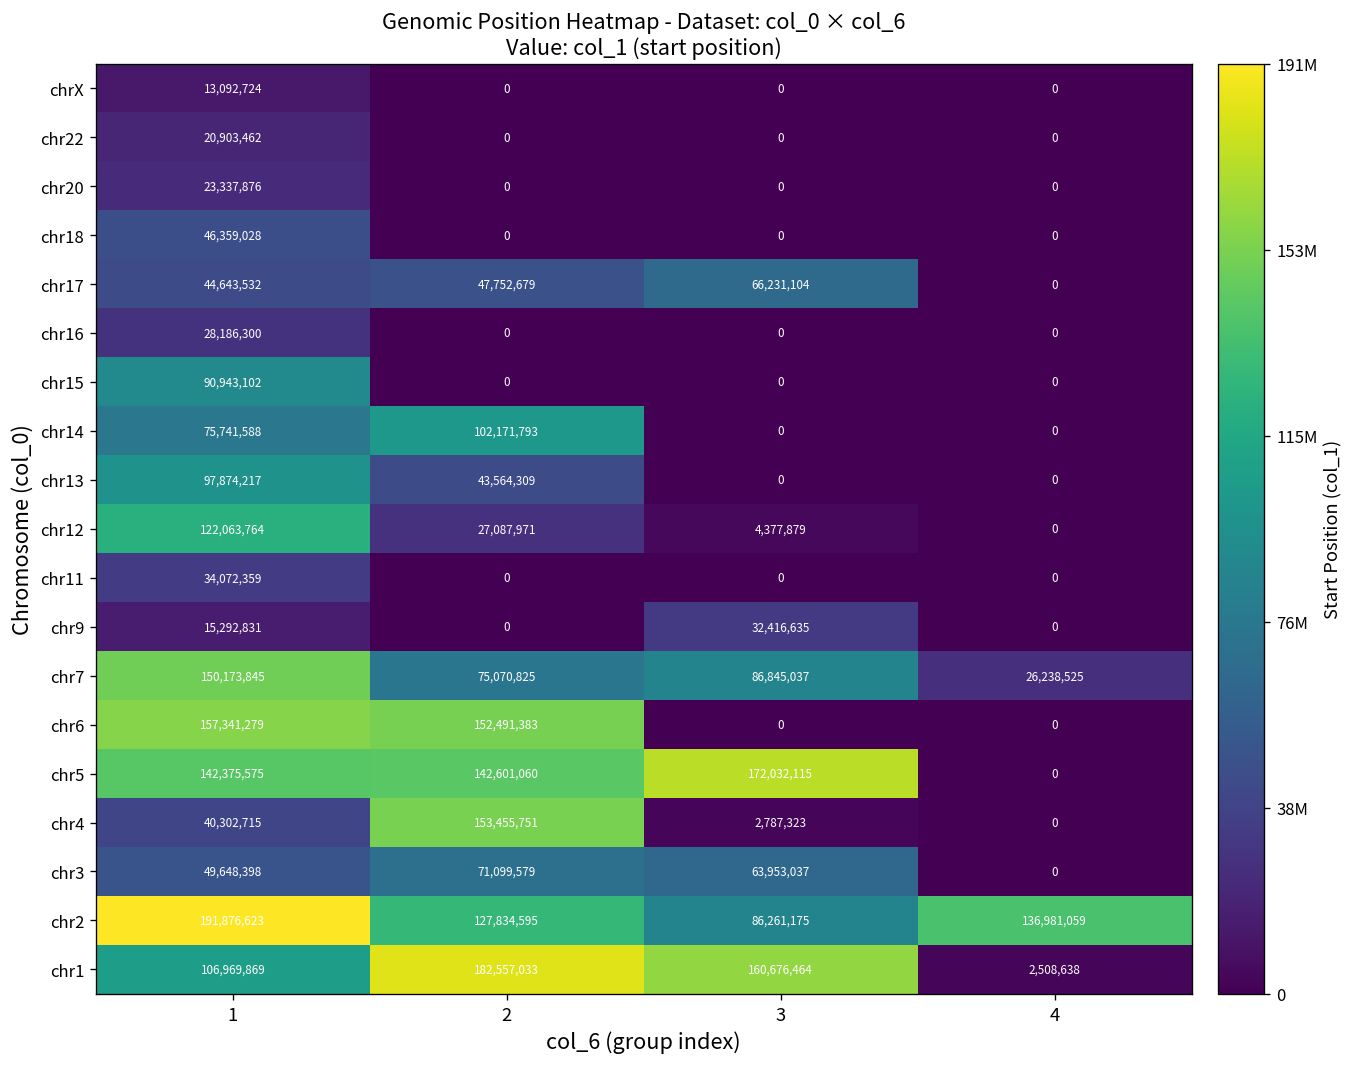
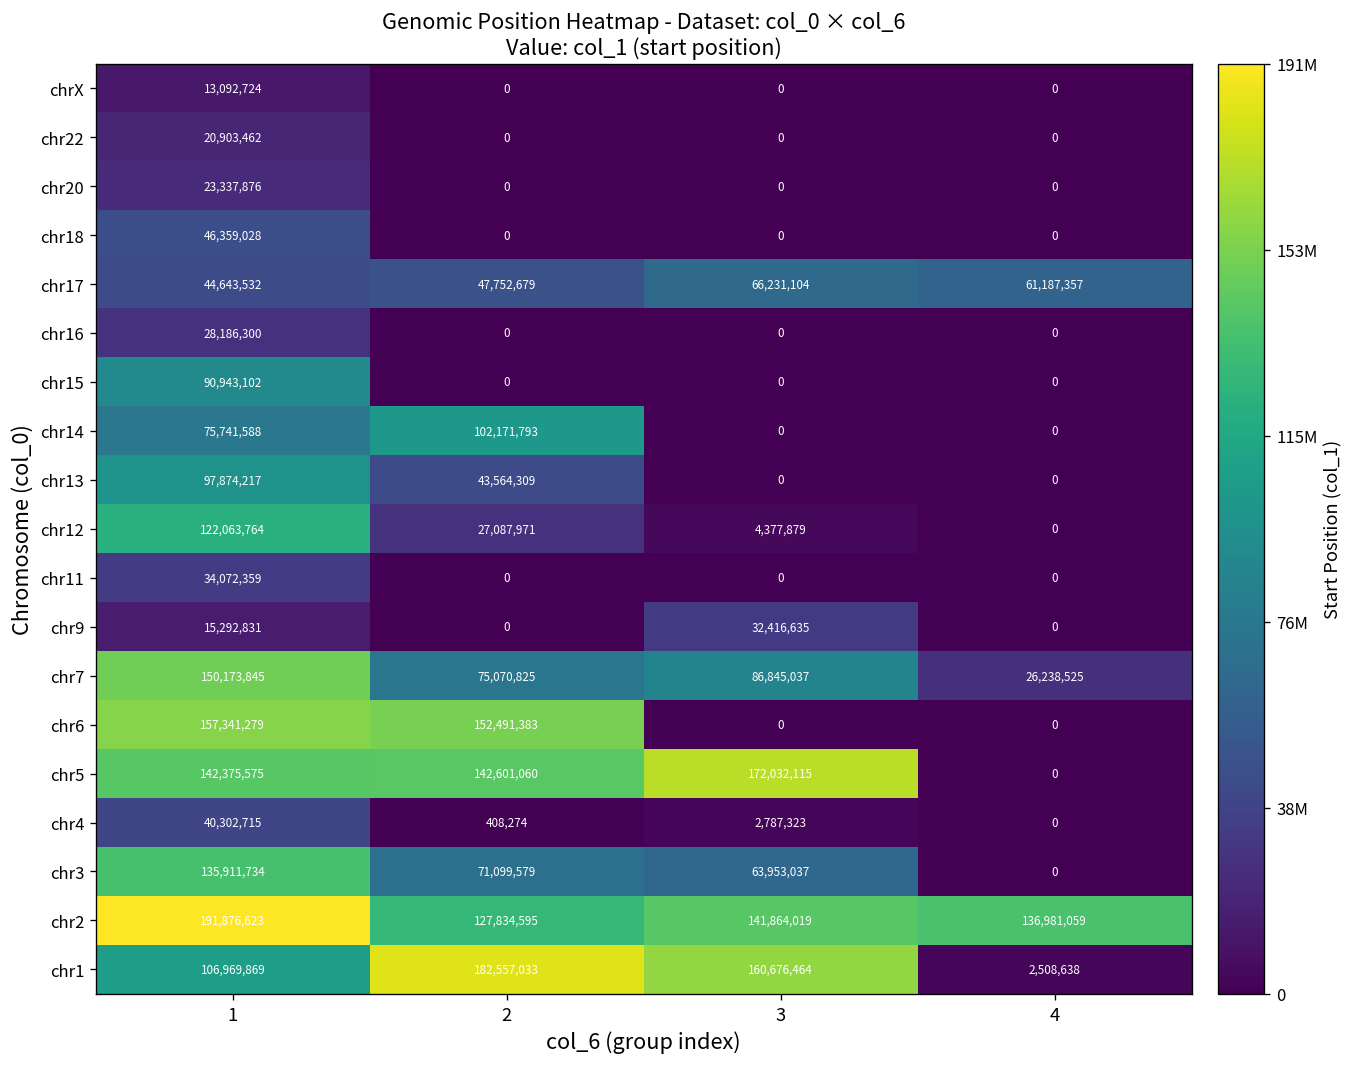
chr17, 4: 0 -> 61,187,357
chr4, 2: 153,455,751 -> 408,274
chr3, 1: 49,648,398 -> 135,911,734
chr2, 3: 86,261,175 -> 141,864,019
